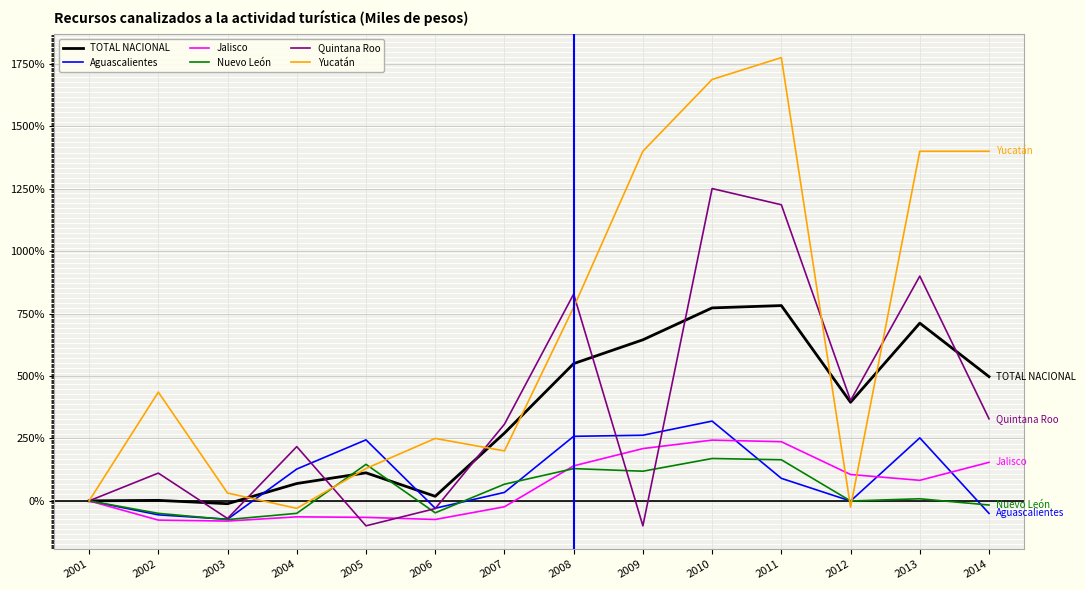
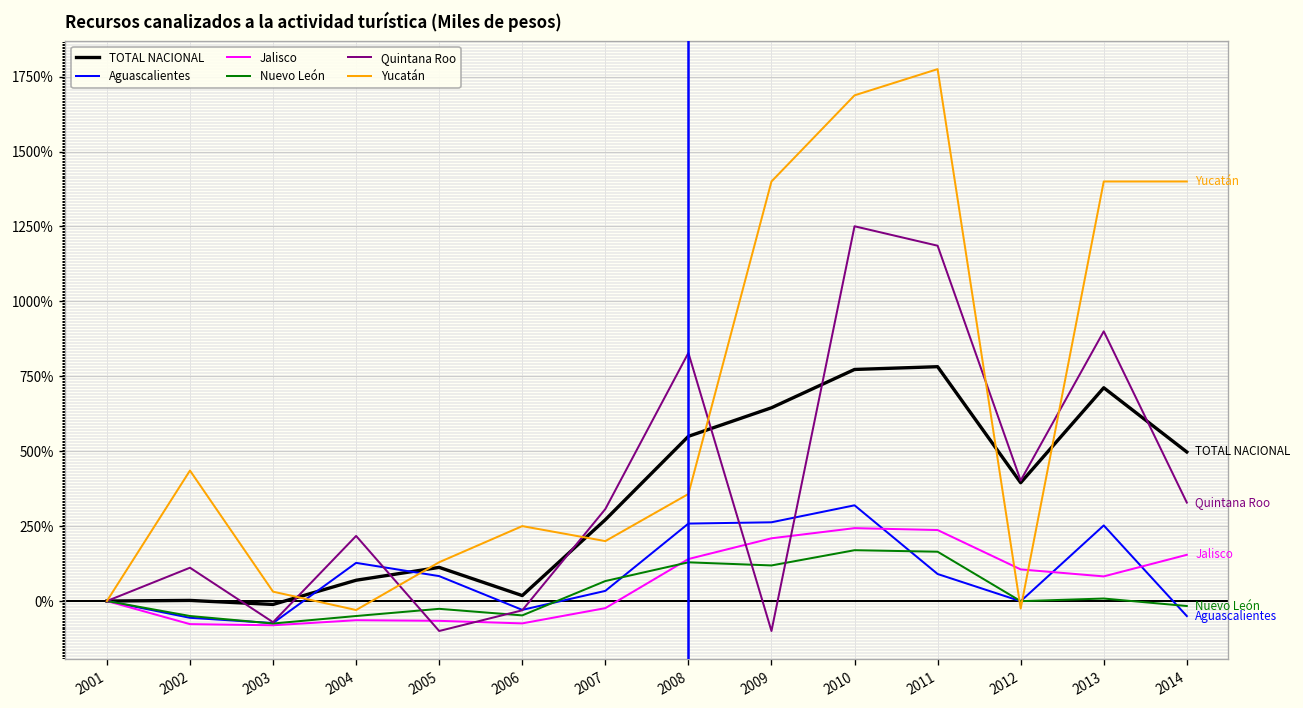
Aguascalientes, 2005: 240% -> 80%
Nuevo León, 2005: 150% -> -30%
Yucatán, 2008: 780% -> 360%
